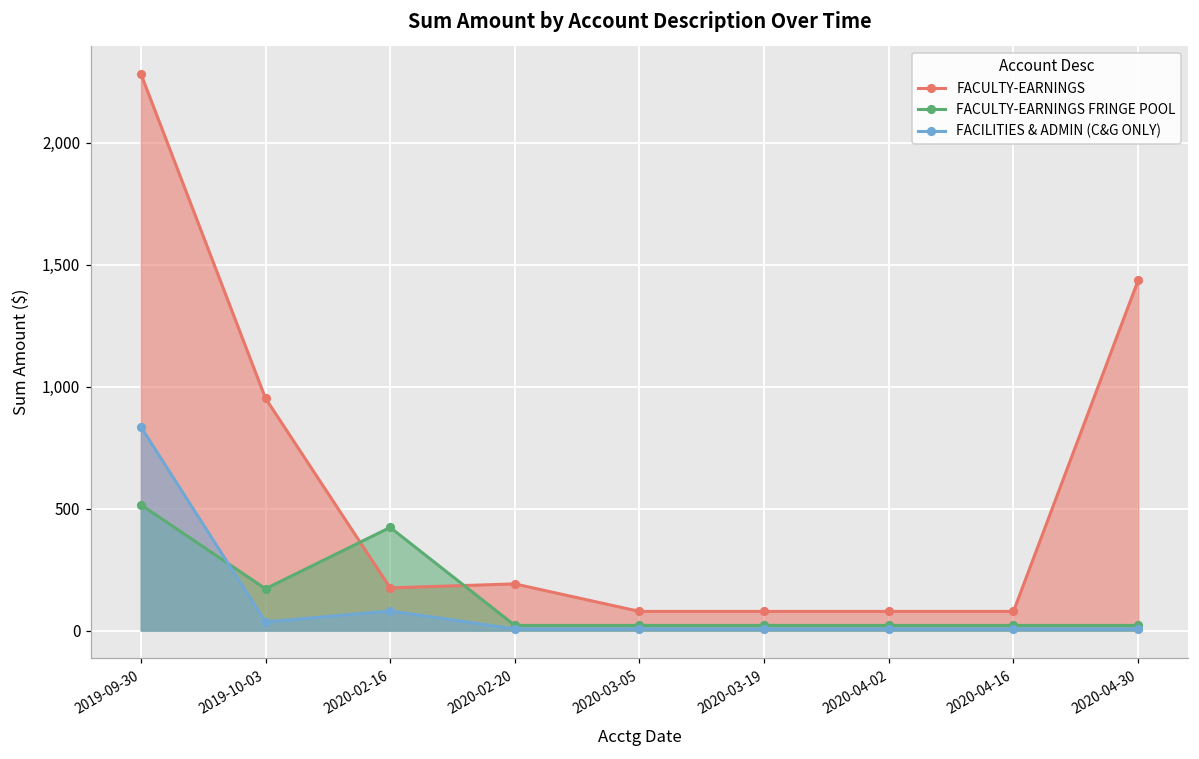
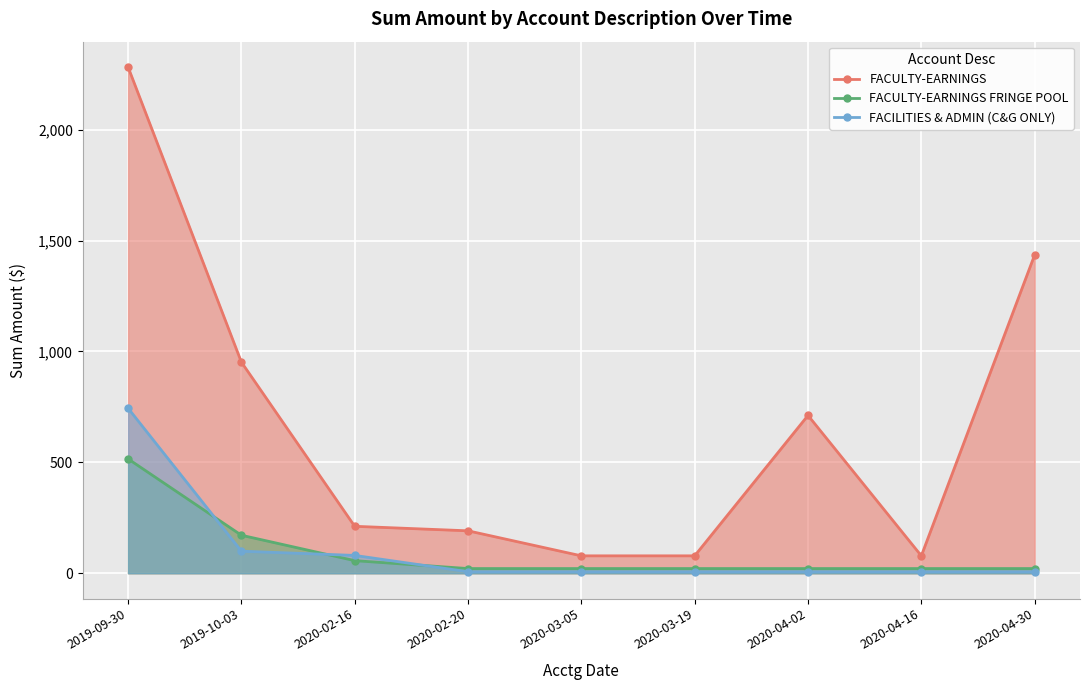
FACILITIES & ADMIN (C&G ONLY), 2019-09-30: 830 -> 740
FACILITIES & ADMIN (C&G ONLY), 2019-10-03: 40 -> 100
FACULTY-EARNINGS, 2020-02-16: 170 -> 210
FACULTY-EARNINGS FRINGE POOL, 2020-02-16: 420 -> 60
FACULTY-EARNINGS, 2020-04-02: 80 -> 710
